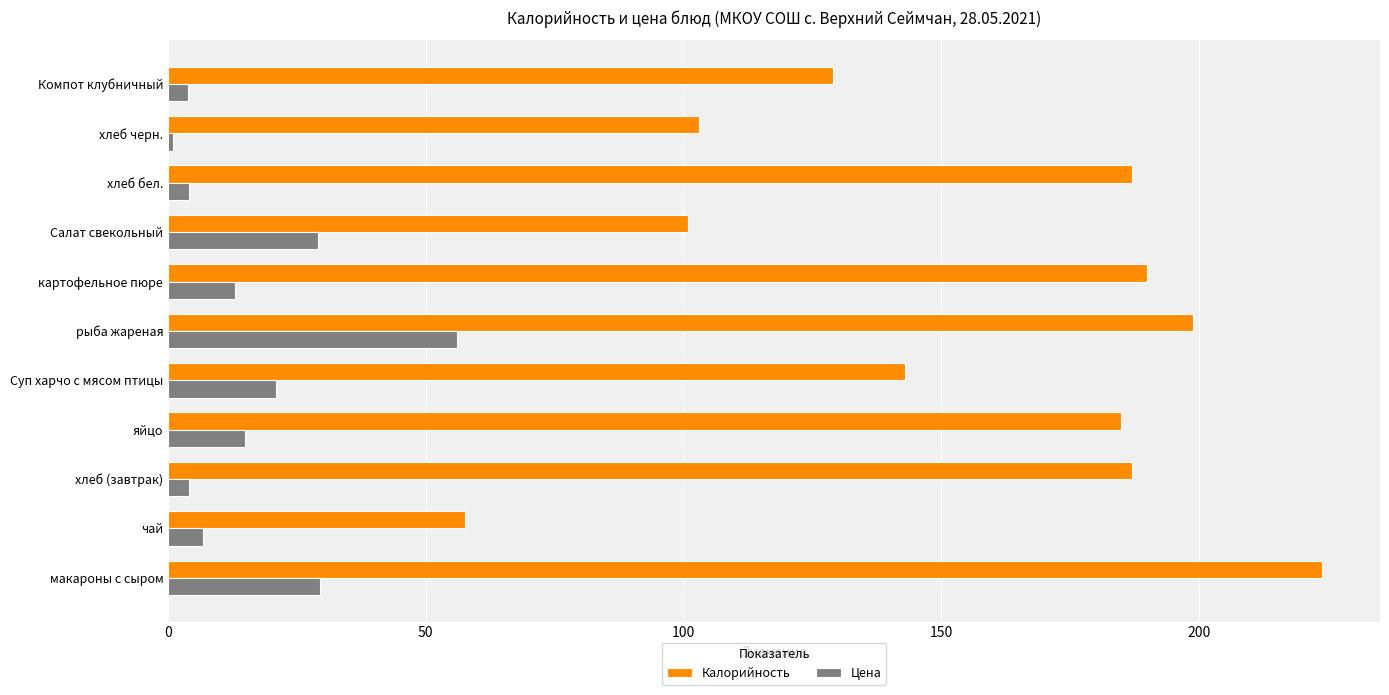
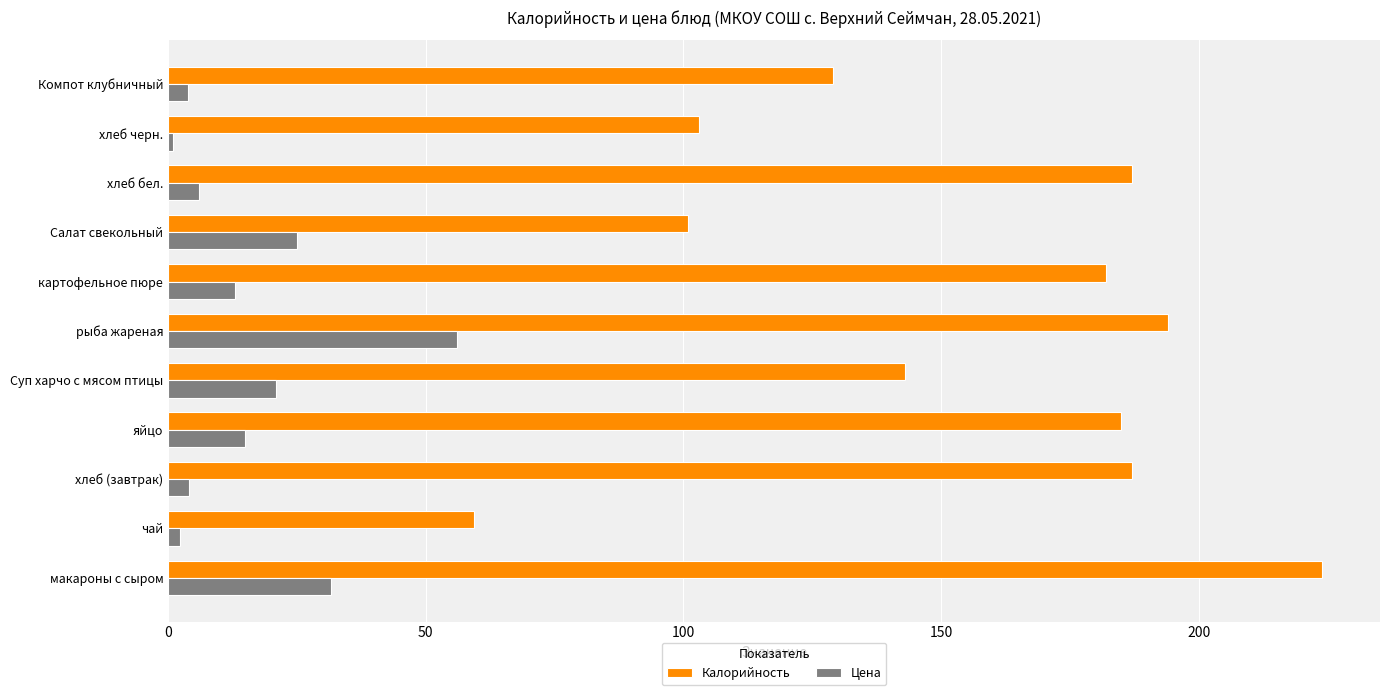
Цена, хлеб бел.: 4 -> 6
Цена, Салат свекольный: 29 -> 25
Калорийность, картофельное пюре: 190 -> 182
Калорийность, рыба жареная: 199 -> 194
Калорийность, чай: 58 -> 59
Цена, чай: 7 -> 2
Цена, макароны с сыром: 30 -> 32
